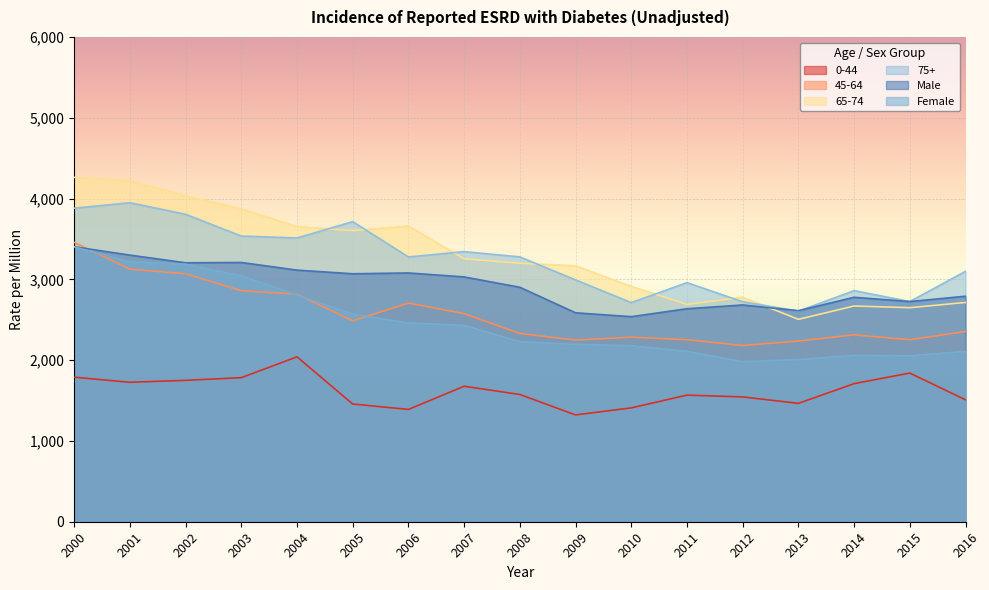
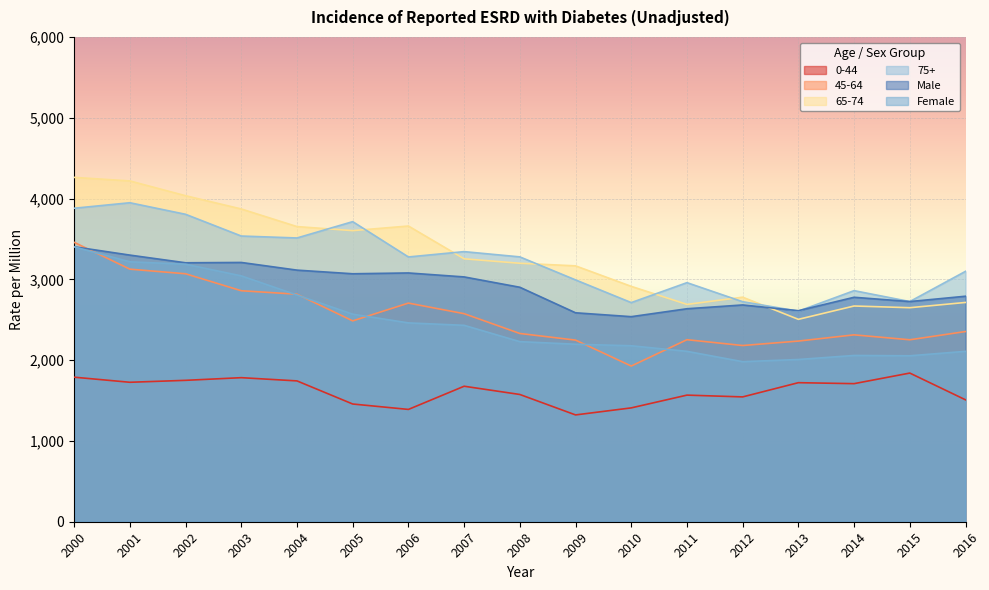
0-44, 2004: 2,000 -> 1,700
45-64, 2010: 2,300 -> 1,900
0-44, 2013: 1,500 -> 1,700
